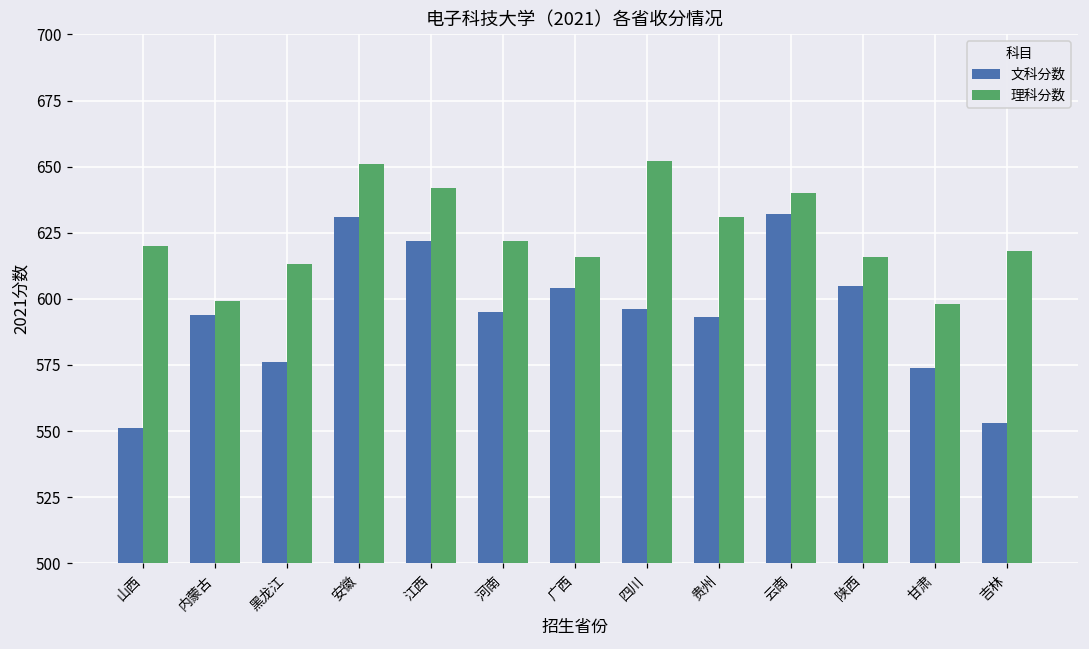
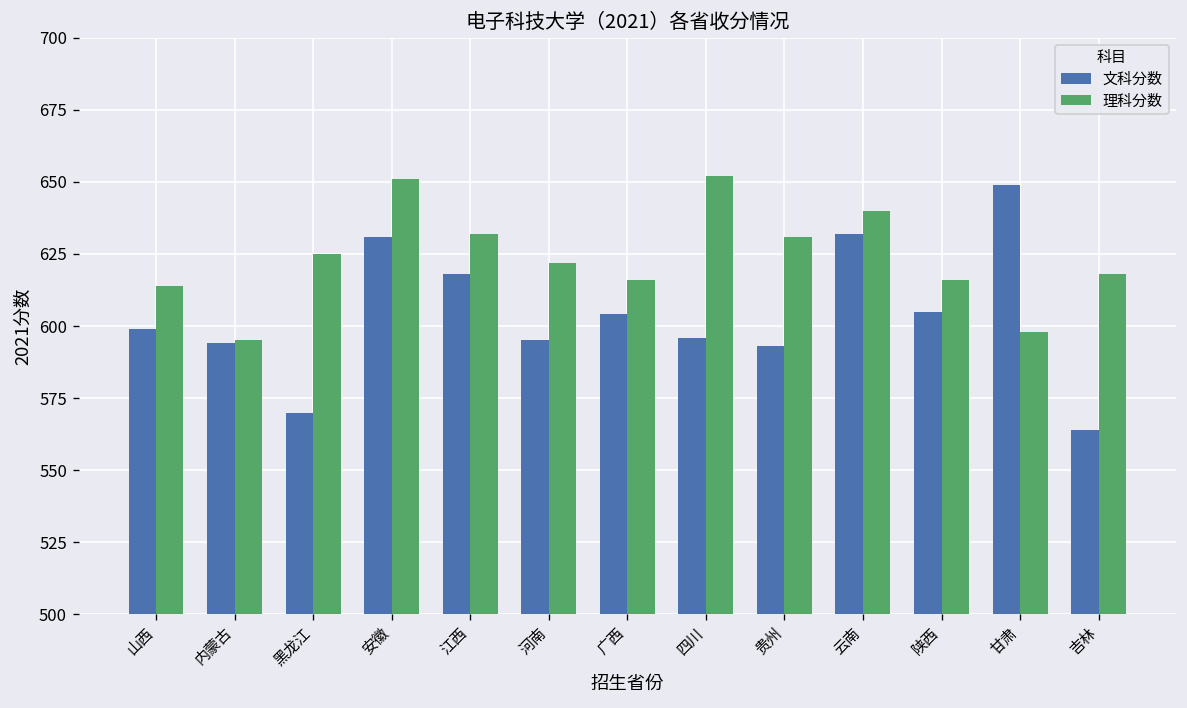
文科分数, 山西: 551 -> 599
理科分数, 山西: 620 -> 614
理科分数, 内蒙古: 599 -> 595
文科分数, 黑龙江: 576 -> 570
理科分数, 黑龙江: 613 -> 625
文科分数, 江西: 622 -> 618
理科分数, 江西: 642 -> 632
文科分数, 甘肃: 574 -> 649
文科分数, 吉林: 553 -> 564
